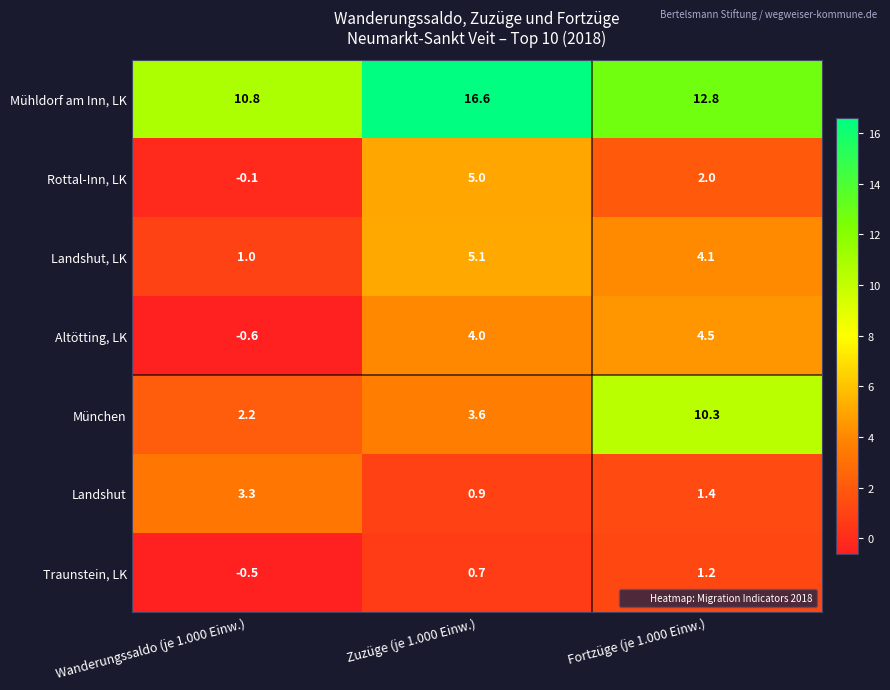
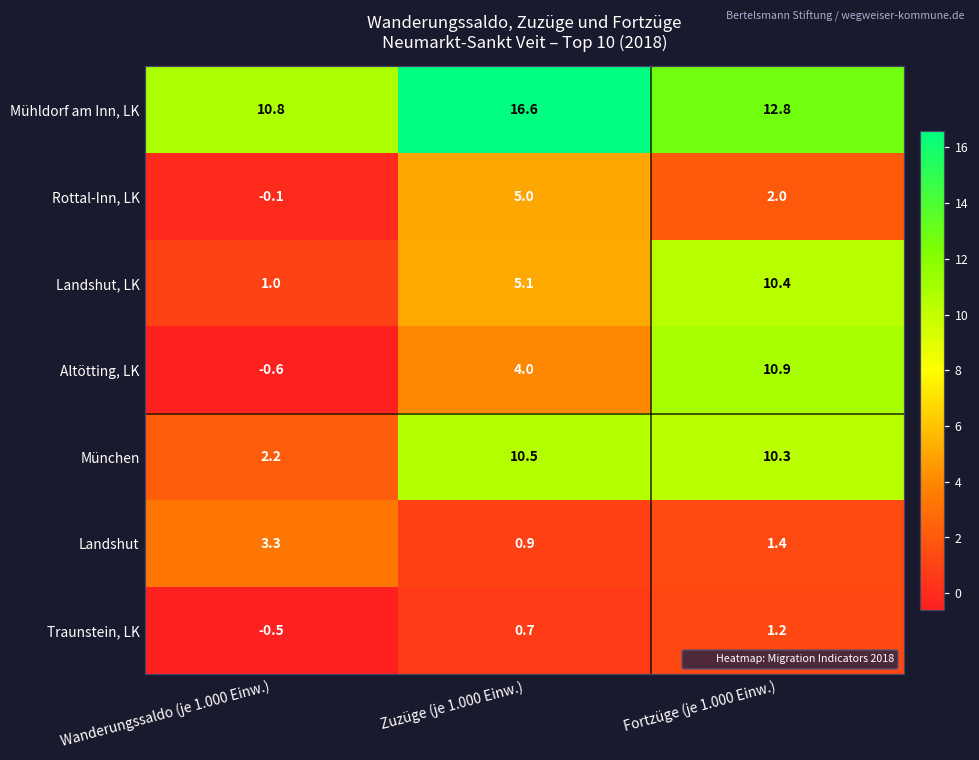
Landshut, LK, Fortzüge (je 1.000 Einw.): 4.1 -> 10.4
Altötting, LK, Fortzüge (je 1.000 Einw.): 4.5 -> 10.9
München, Zuzüge (je 1.000 Einw.): 3.6 -> 10.5
